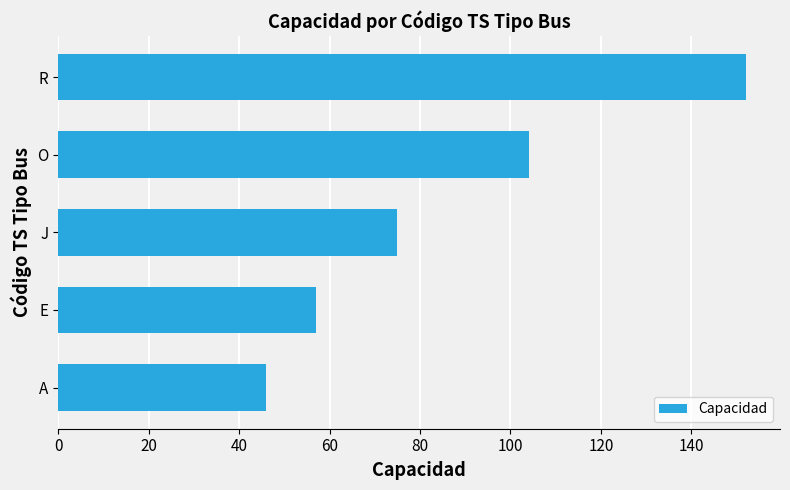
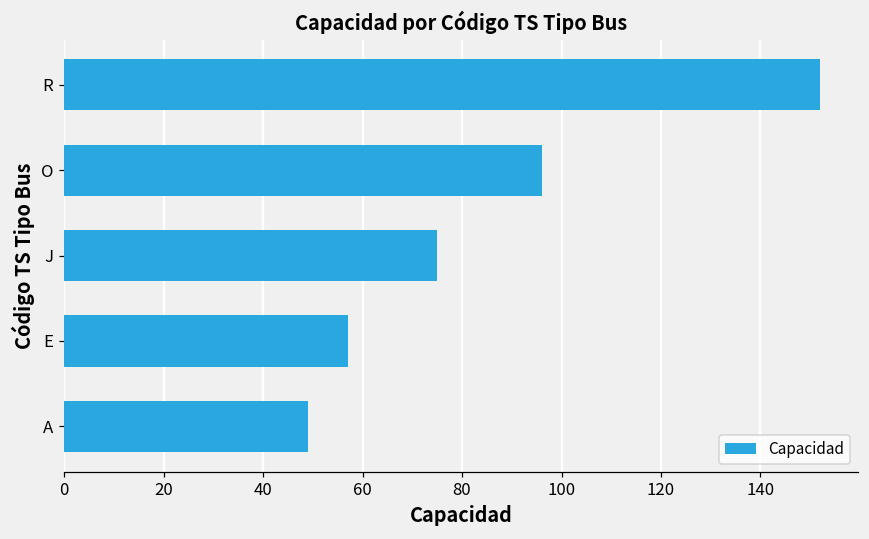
O: 104 -> 96
A: 46 -> 49
